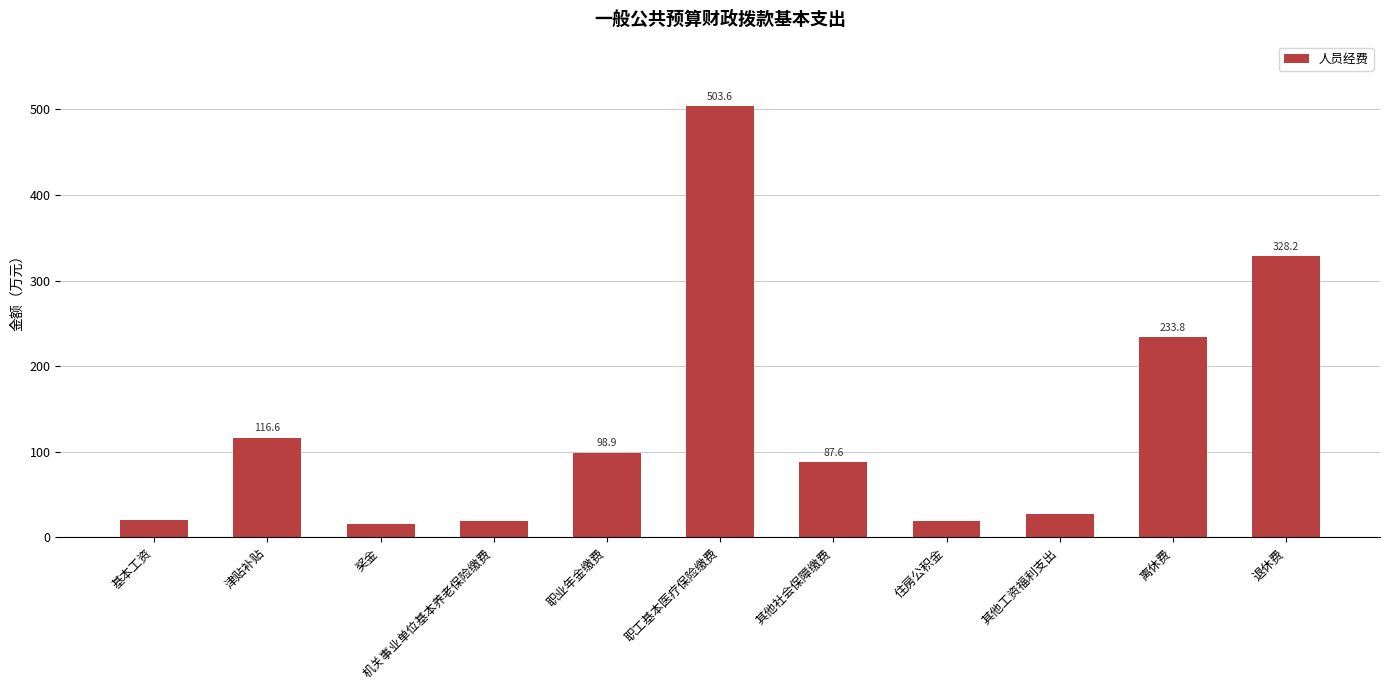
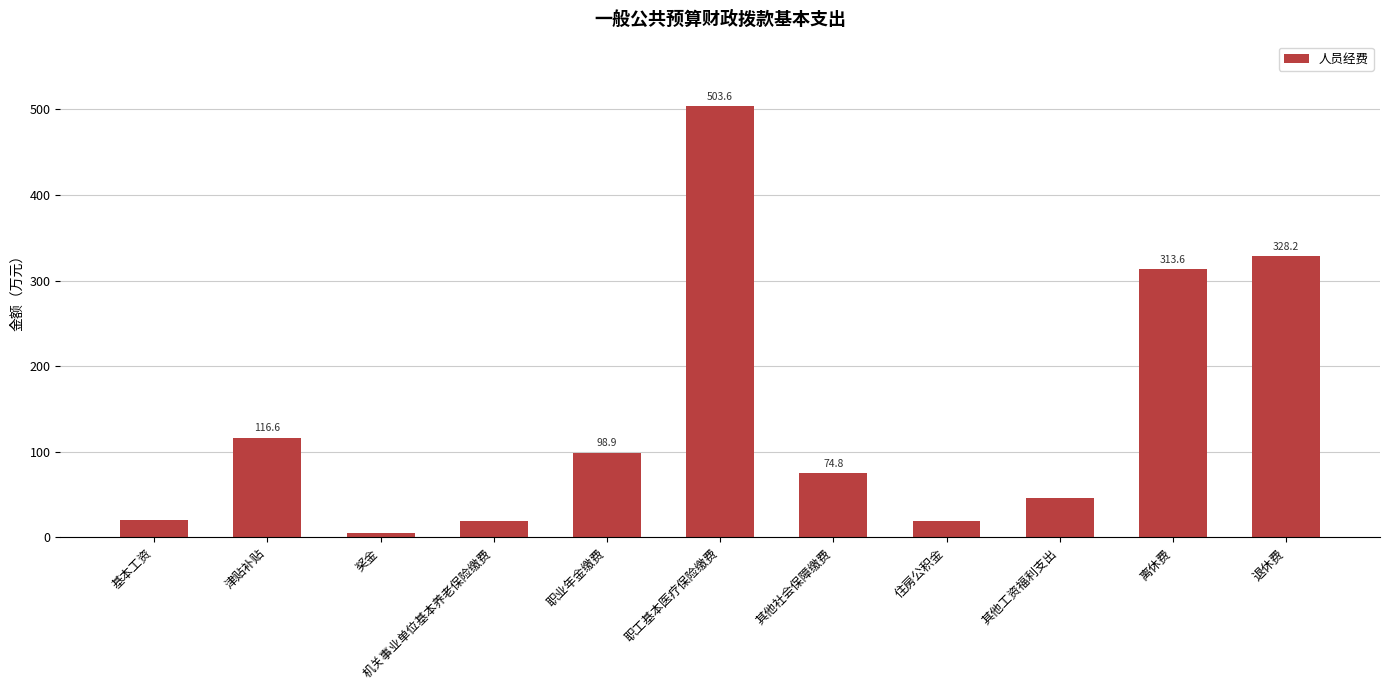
奖金: 20 -> 10
其他社会保障缴费: 87.6 -> 74.8
其他工资福利支出: 30 -> 50
离休费: 233.8 -> 313.6
